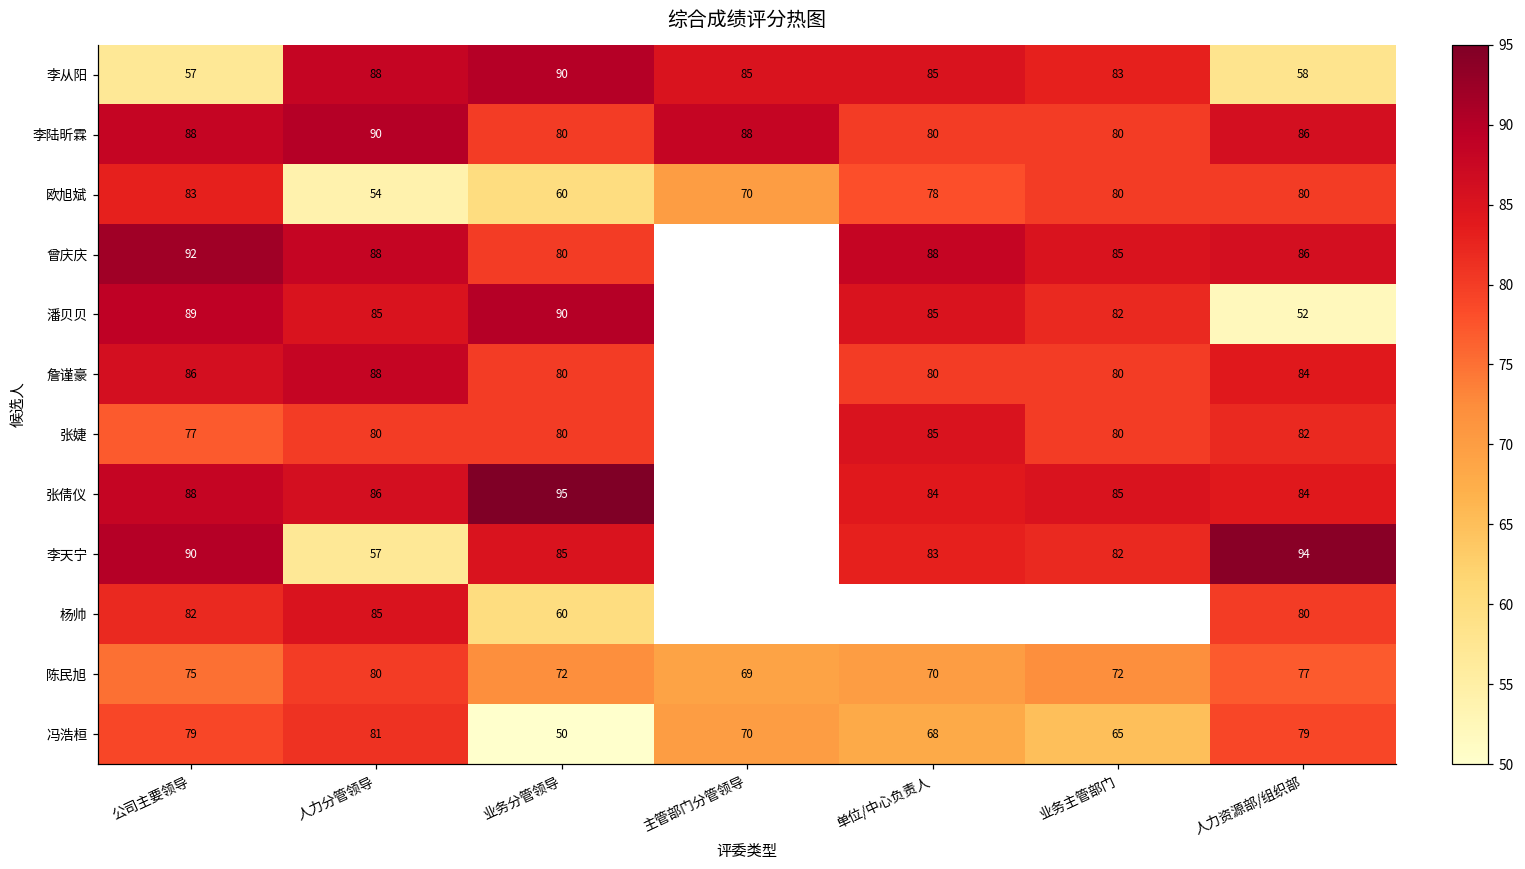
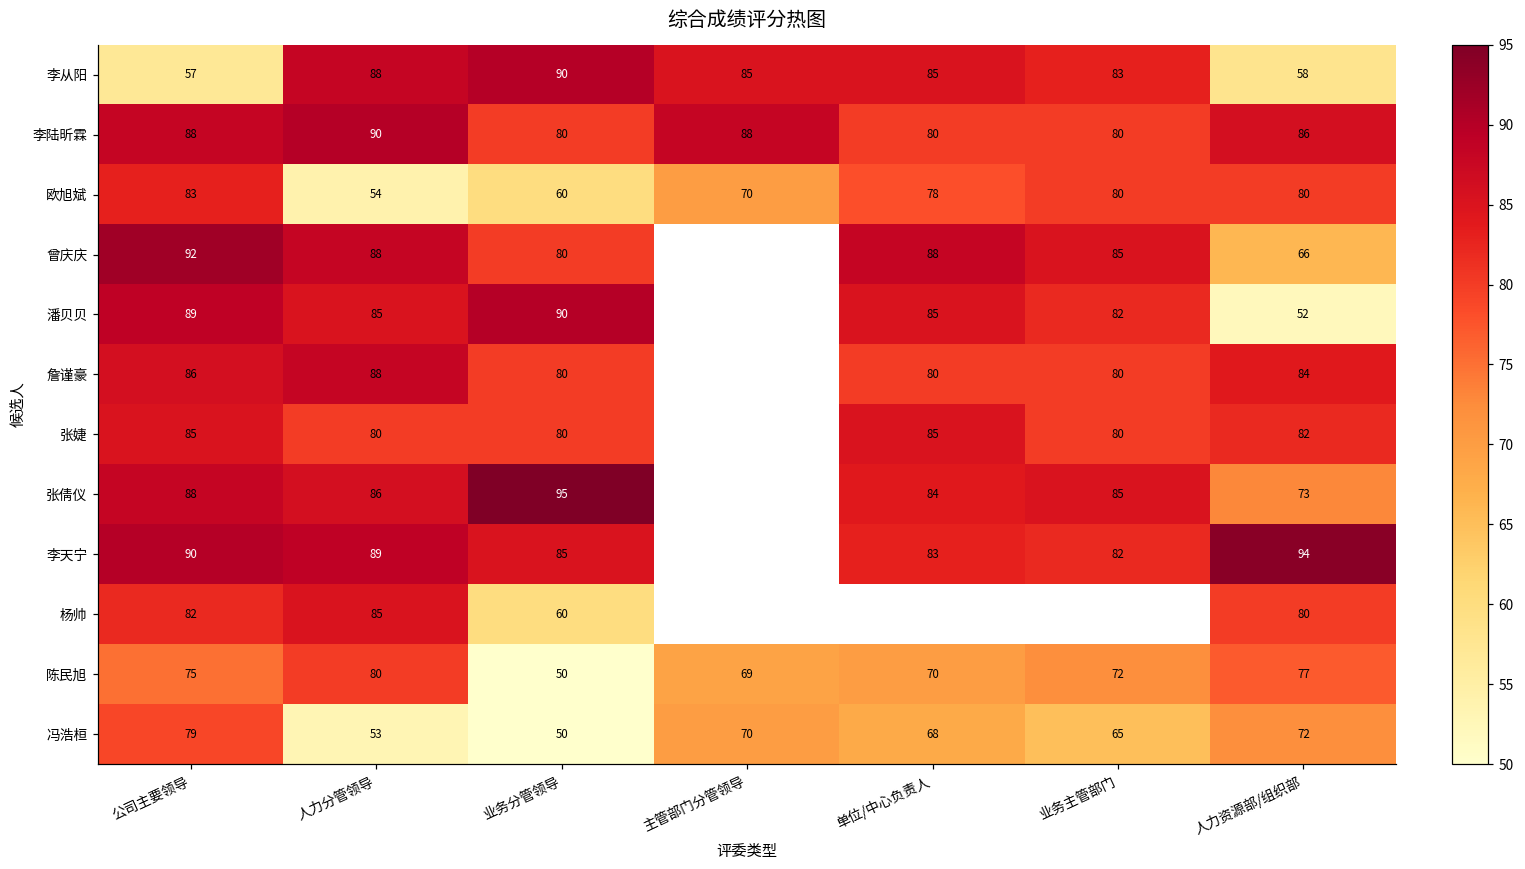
曾庆庆, 人力资源部/组织部: 86 -> 66
张婕, 公司主要领导: 77 -> 85
张倩仪, 人力资源部/组织部: 84 -> 73
李天宁, 人力分管领导: 57 -> 89
陈民旭, 业务分管领导: 72 -> 50
冯浩桓, 人力分管领导: 81 -> 53
冯浩桓, 人力资源部/组织部: 79 -> 72
